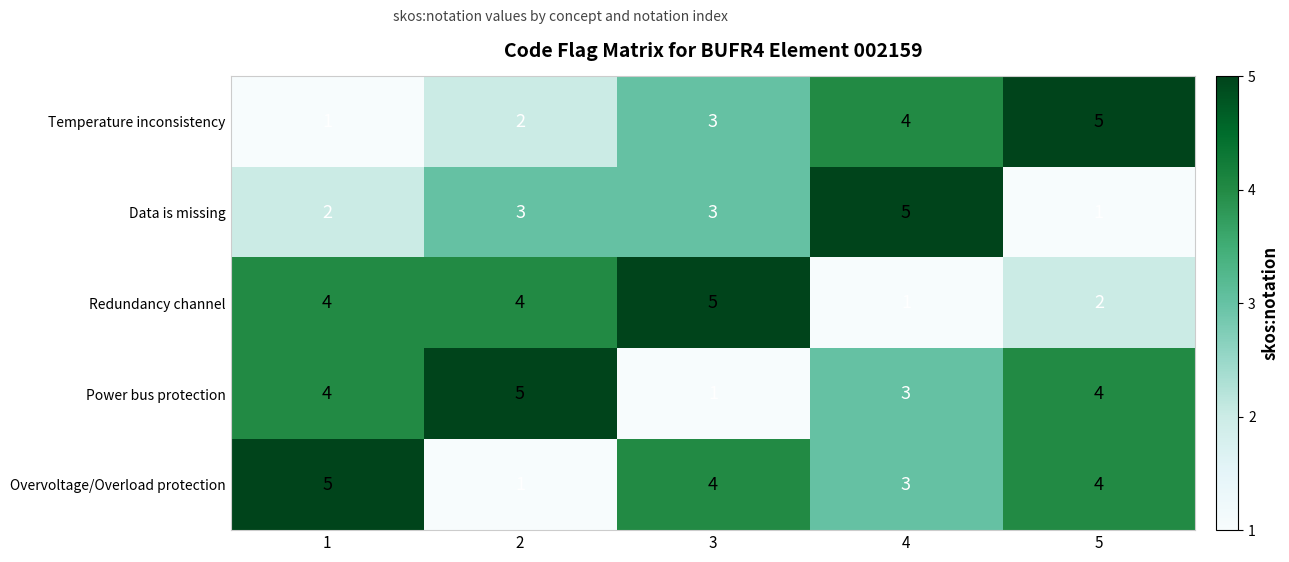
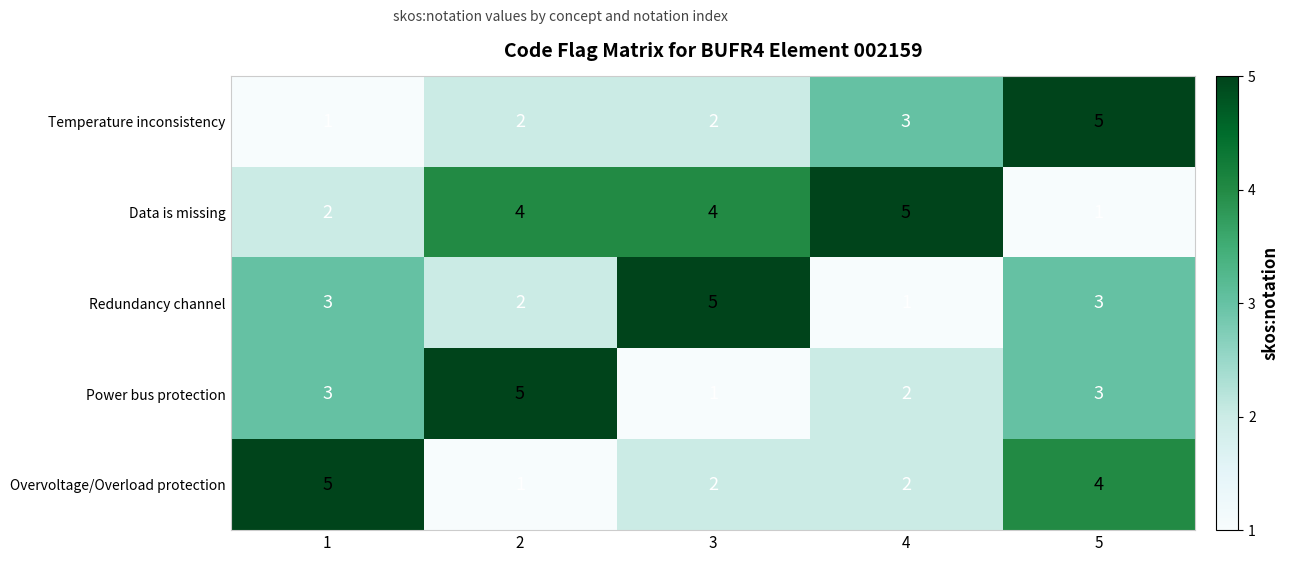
Temperature inconsistency, 3: 3 -> 2
Temperature inconsistency, 4: 4 -> 3
Data is missing, 2: 3 -> 4
Data is missing, 3: 3 -> 4
Redundancy channel, 1: 4 -> 3
Redundancy channel, 2: 4 -> 2
Redundancy channel, 5: 2 -> 3
Power bus protection, 1: 4 -> 3
Power bus protection, 4: 3 -> 2
Power bus protection, 5: 4 -> 3
Overvoltage/Overload protection, 3: 4 -> 2
Overvoltage/Overload protection, 4: 3 -> 2
